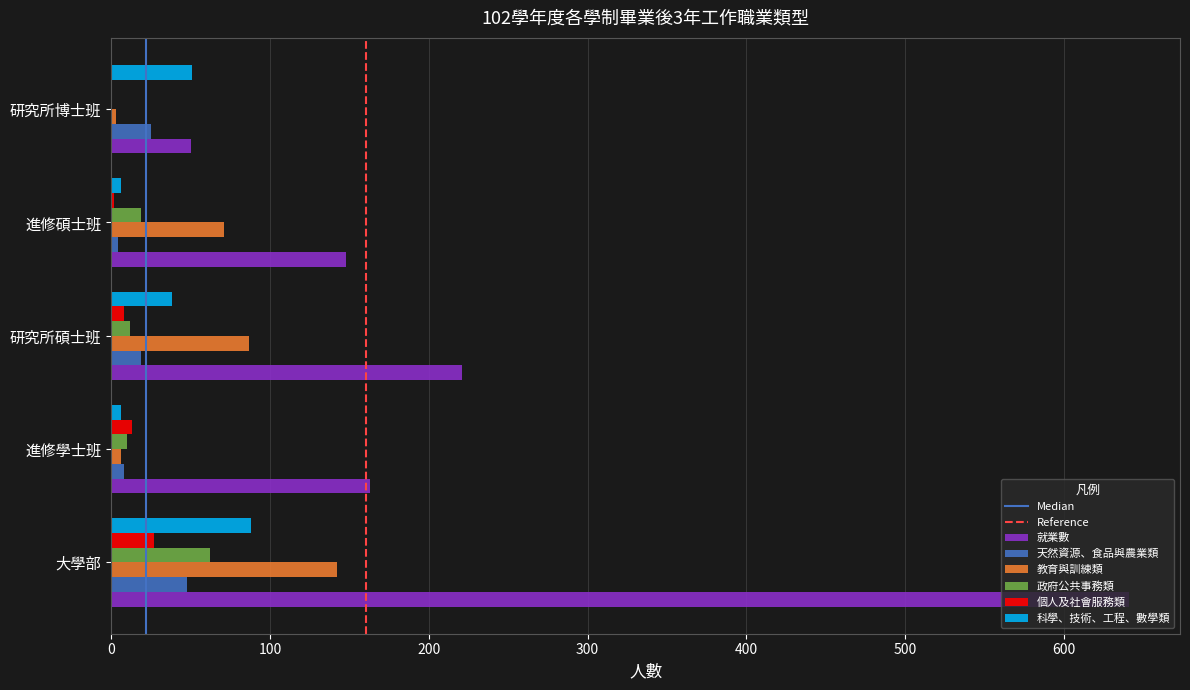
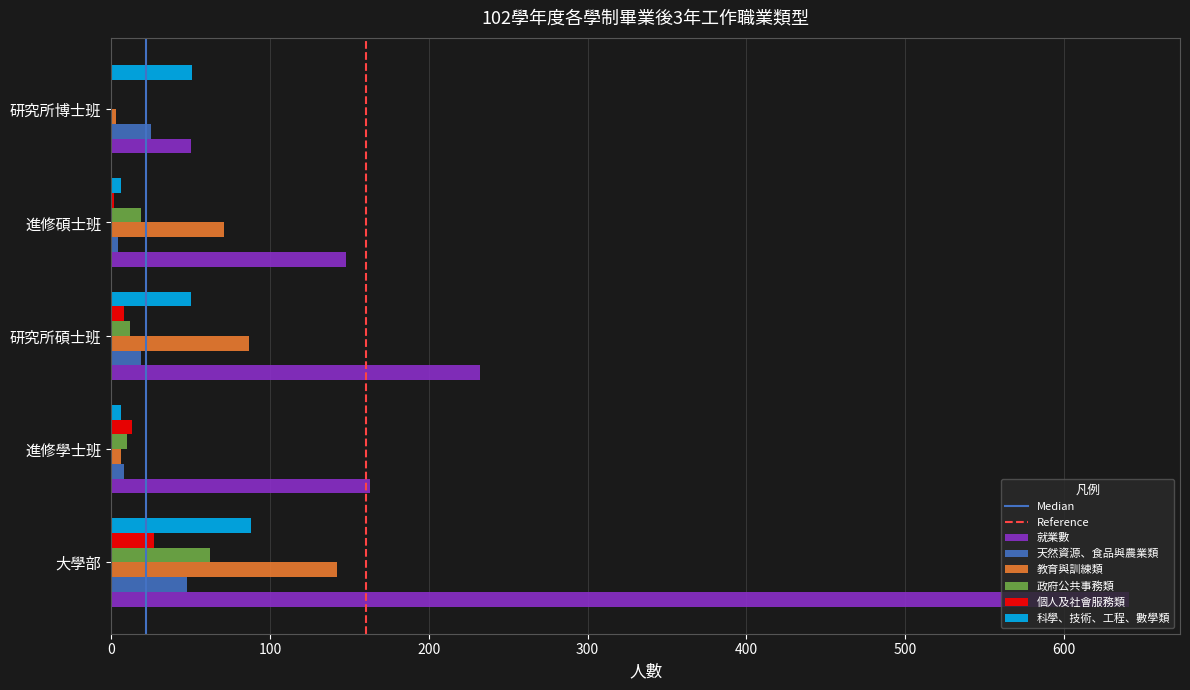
科學、技術、工程、數學類, 研究所碩士班: 38 -> 50
就業數, 研究所碩士班: 221 -> 232
